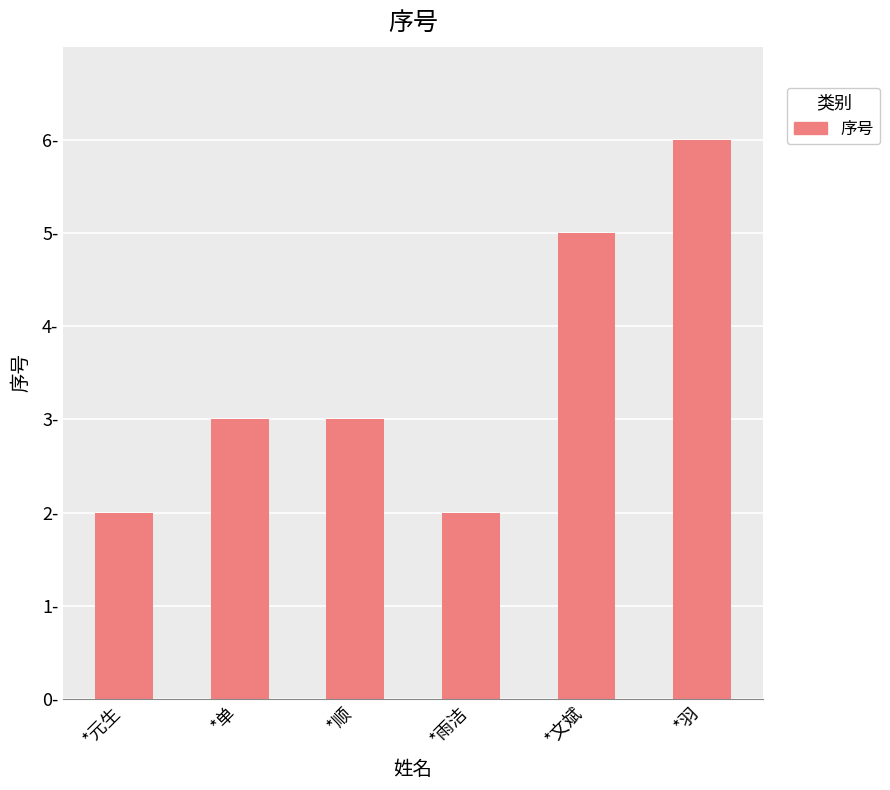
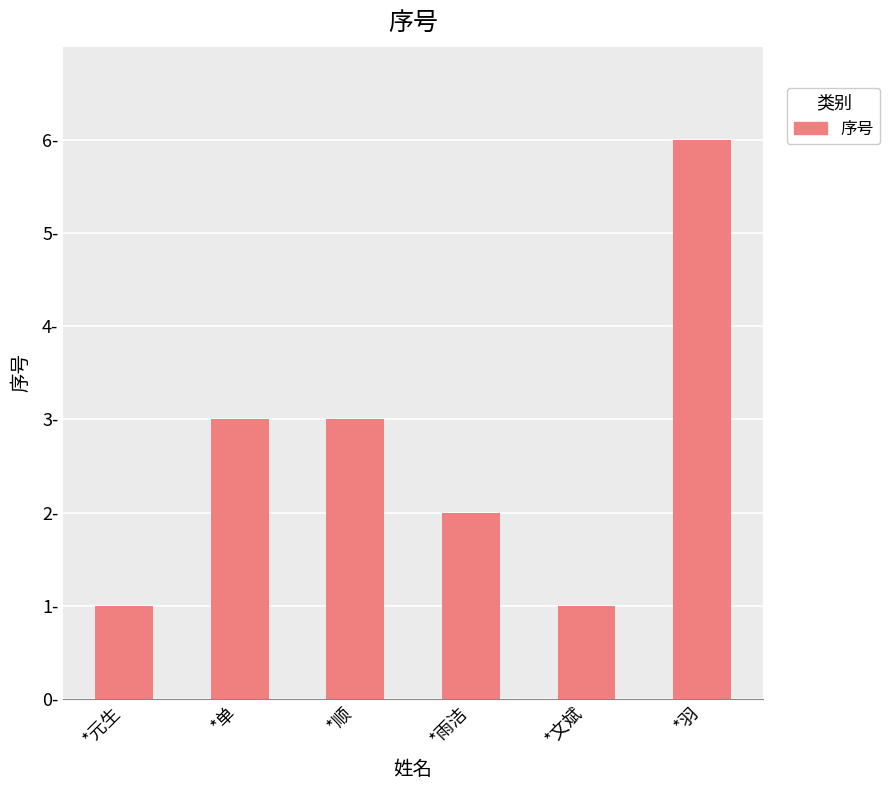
*元生: 2- -> 1-
*文斌: 5- -> 1-
